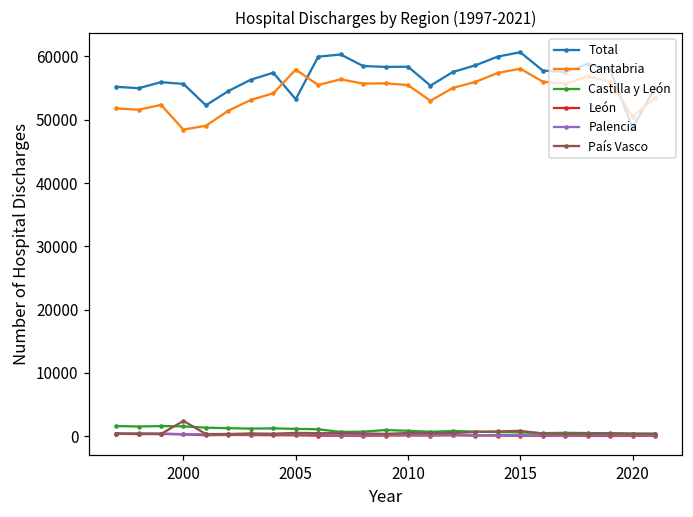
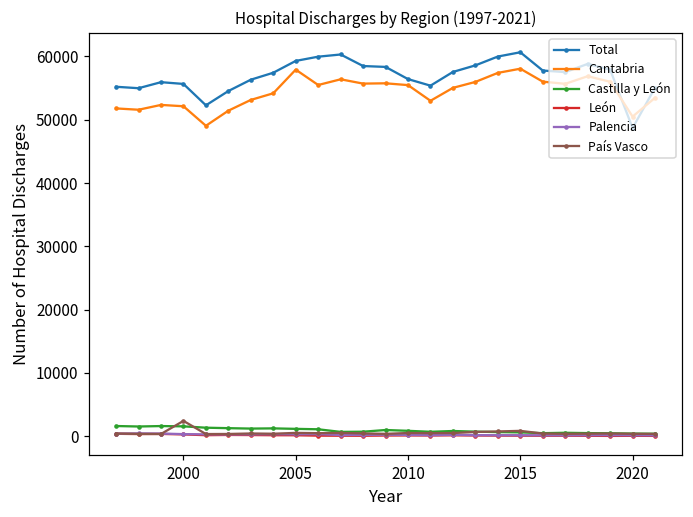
Cantabria, 2000: 48000 -> 52000
Total, 2005: 53000 -> 59000
Total, 2010: 58000 -> 56000
